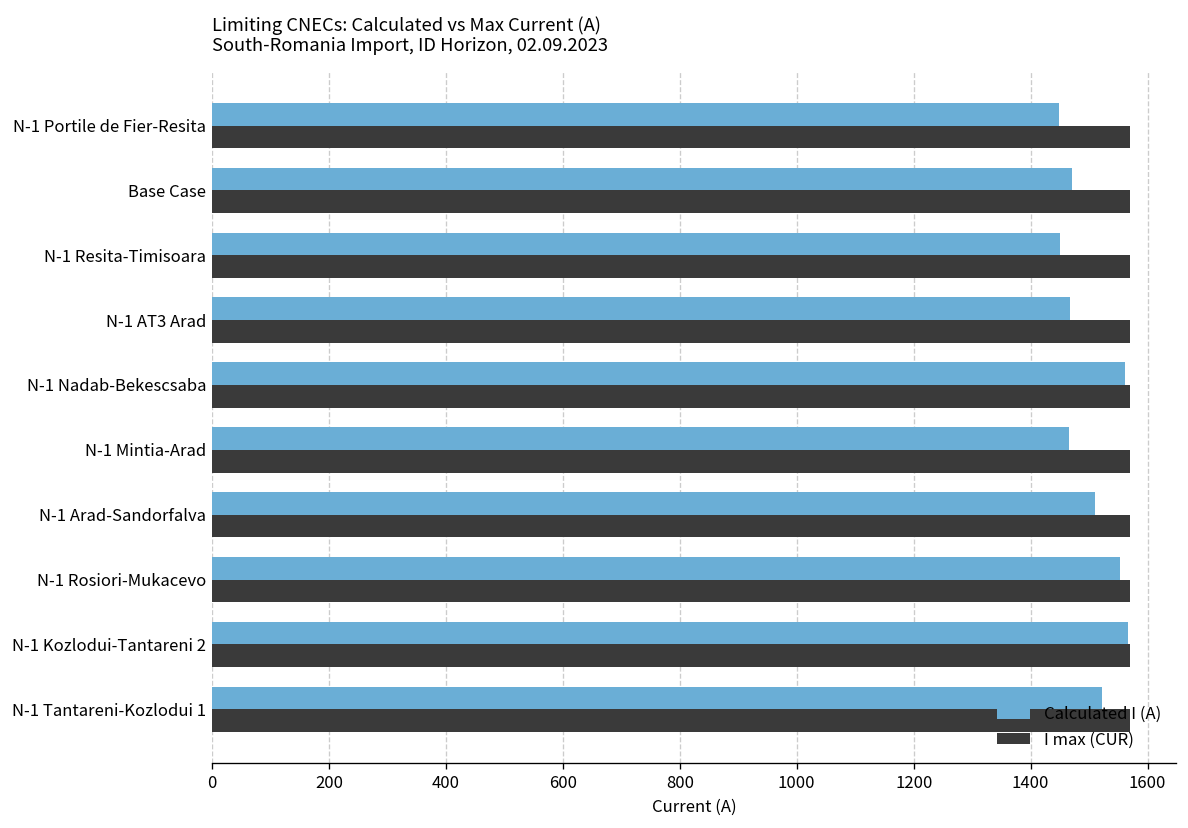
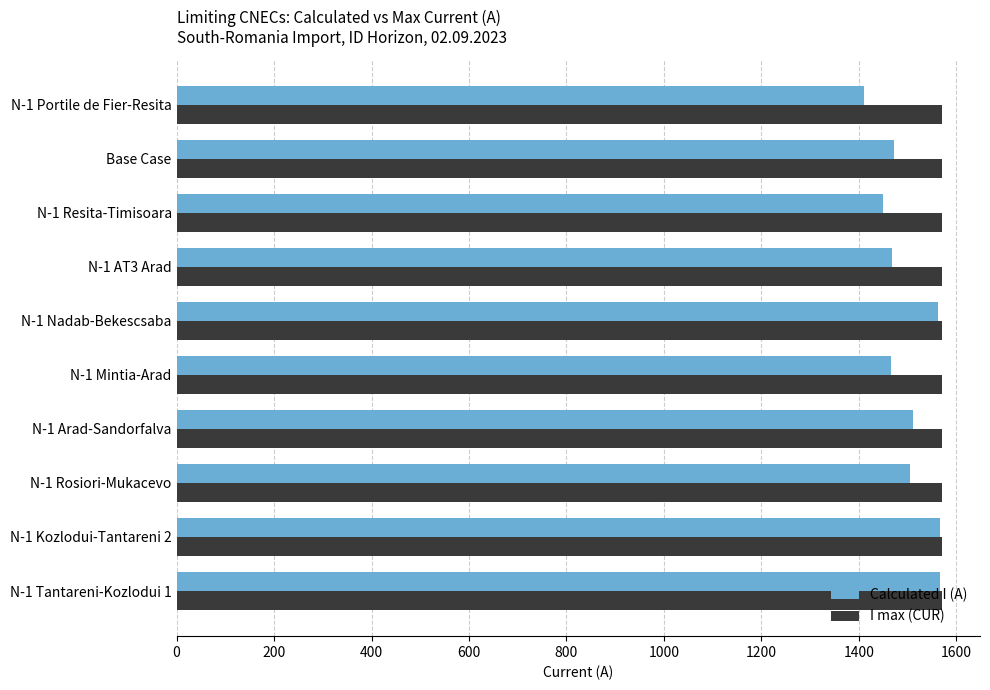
Calculated I (A), N-1 Portile de Fier-Resita: 1450 -> 1410
Calculated I (A), N-1 Rosiori-Mukacevo: 1550 -> 1510
Calculated I (A), N-1 Tantareni-Kozlodui 1: 1520 -> 1570
